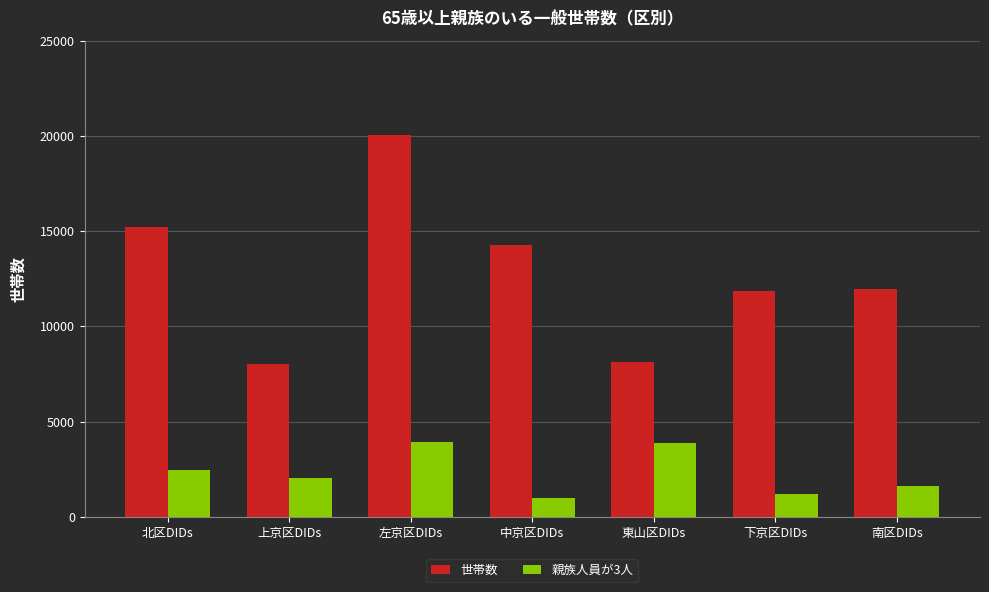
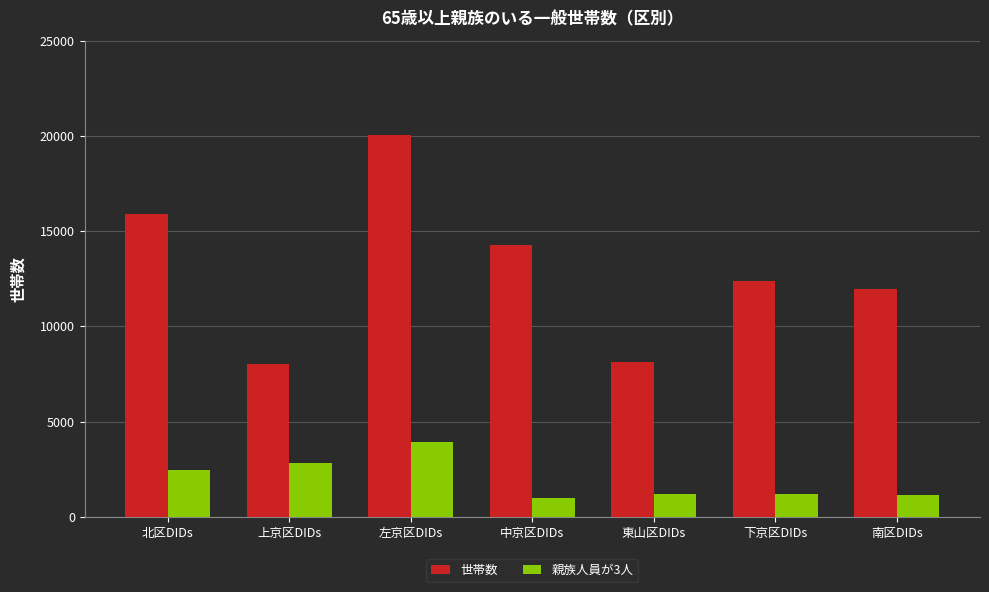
世帯数, 北区DIDs: 15200 -> 15900
親族人員が3人, 上京区DIDs: 2000 -> 2800
親族人員が3人, 東山区DIDs: 3900 -> 1200
世帯数, 下京区DIDs: 11900 -> 12400
親族人員が3人, 南区DIDs: 1600 -> 1200
